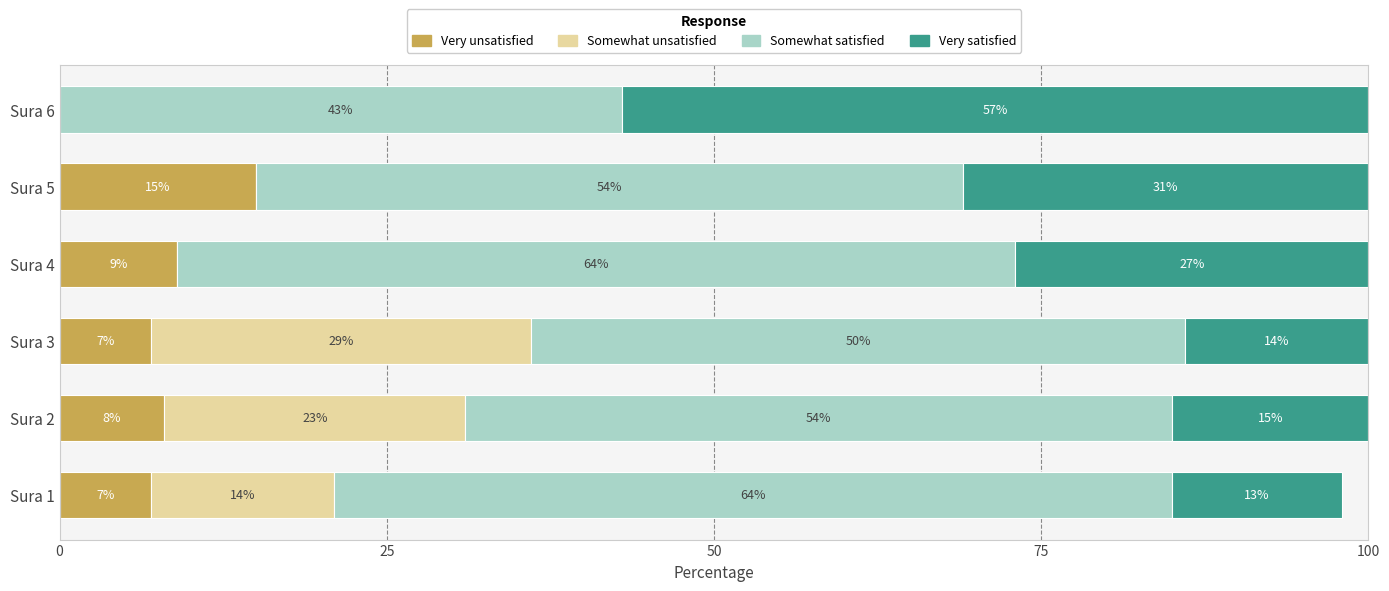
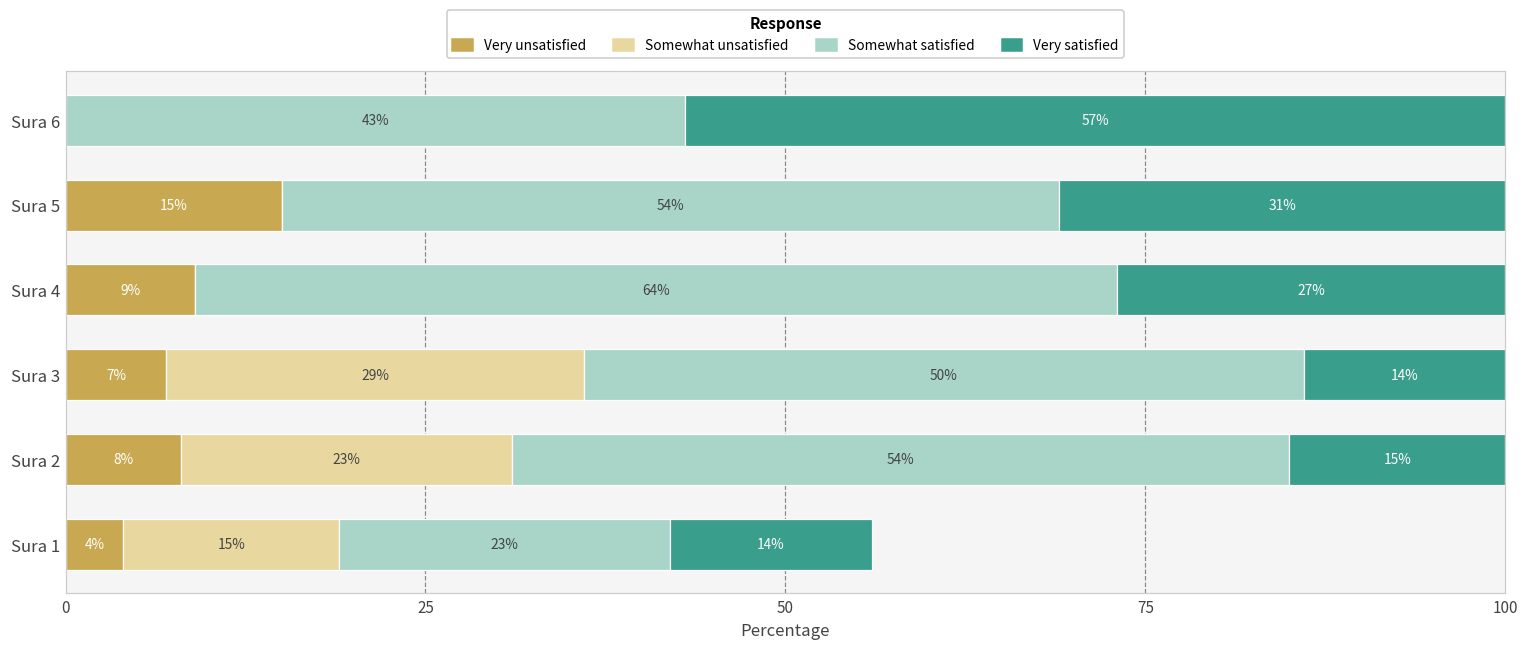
Very unsatisfied, Sura 1: 7% -> 4%
Somewhat unsatisfied, Sura 1: 14% -> 15%
Somewhat satisfied, Sura 1: 64% -> 23%
Very satisfied, Sura 1: 13% -> 14%
